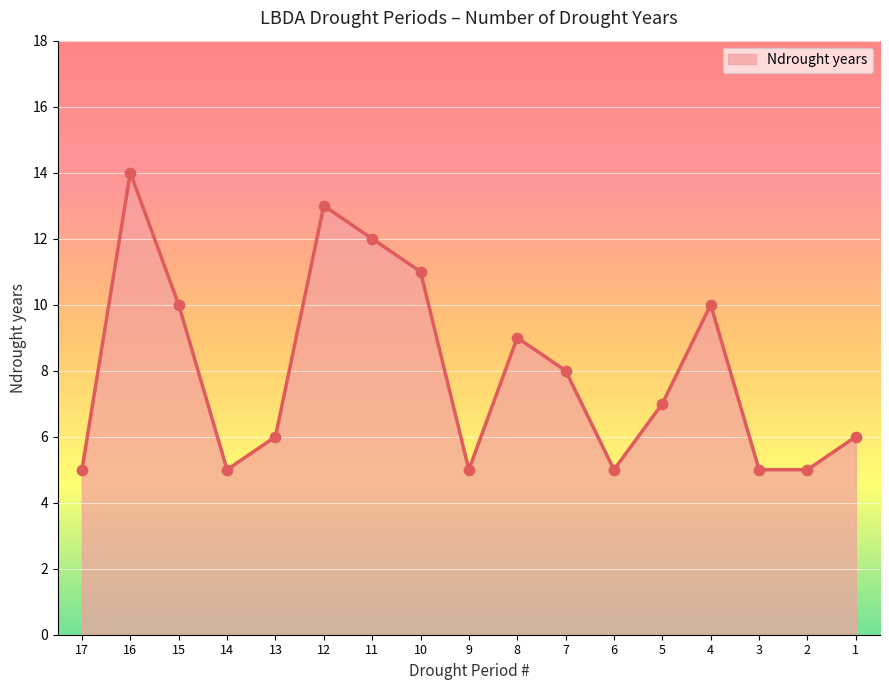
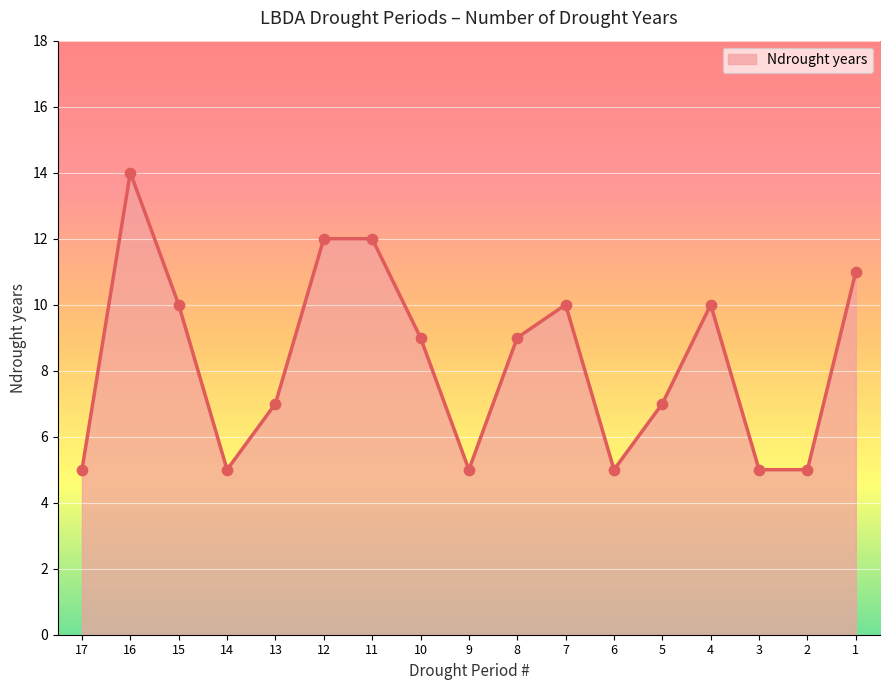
13: 6 -> 7
12: 13 -> 12
10: 11 -> 9
7: 8 -> 10
1: 6 -> 11
